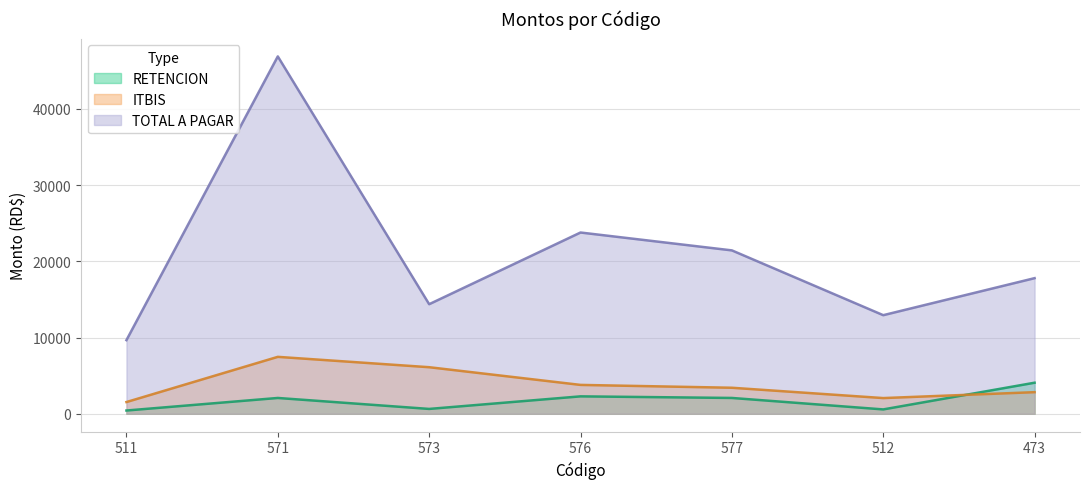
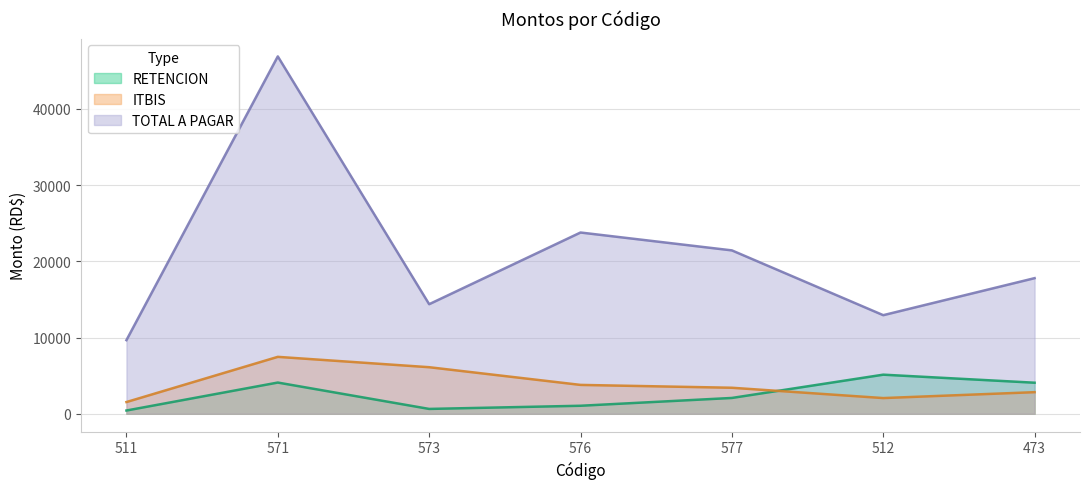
RETENCION, 571: 2000 -> 4000
RETENCION, 576: 2000 -> 1000
RETENCION, 512: 1000 -> 5000
